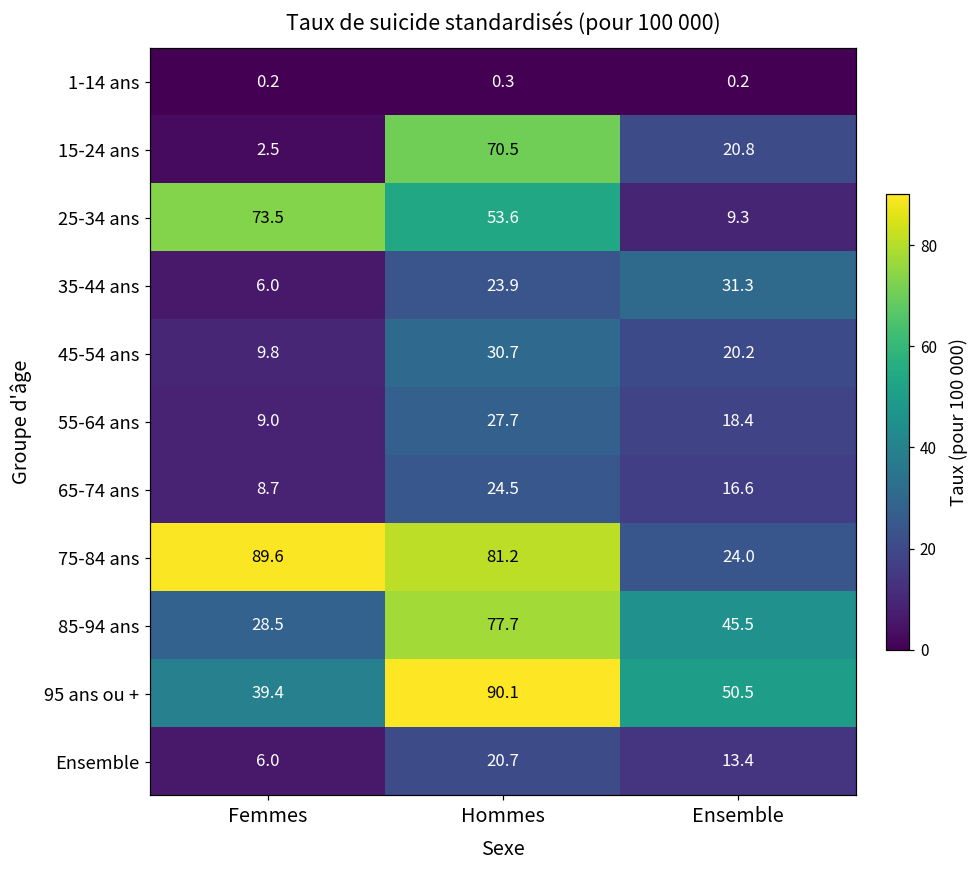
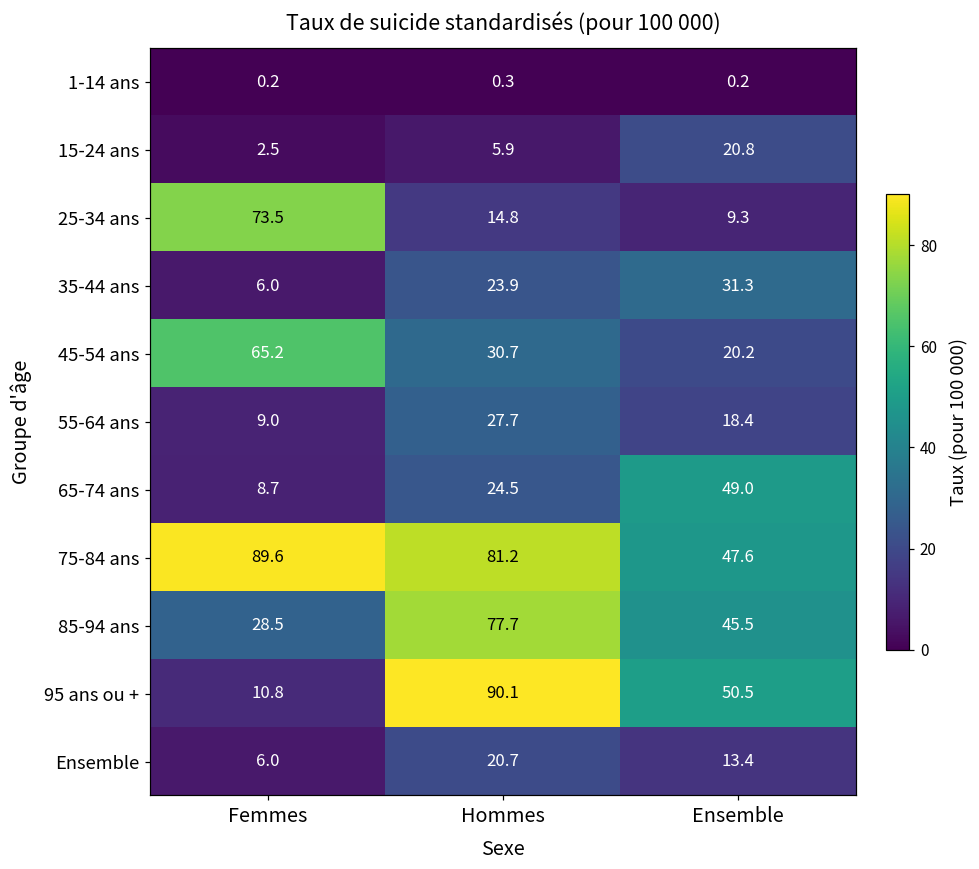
15-24 ans, Hommes: 70.5 -> 5.9
25-34 ans, Hommes: 53.6 -> 14.8
45-54 ans, Femmes: 9.8 -> 65.2
65-74 ans, Ensemble: 16.6 -> 49.0
75-84 ans, Ensemble: 24.0 -> 47.6
95 ans ou +, Femmes: 39.4 -> 10.8
